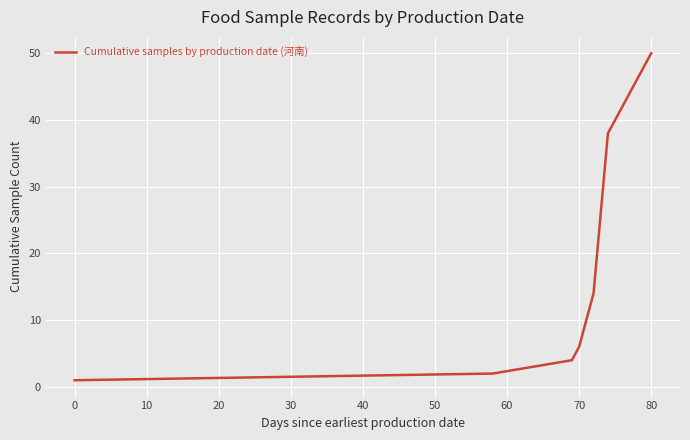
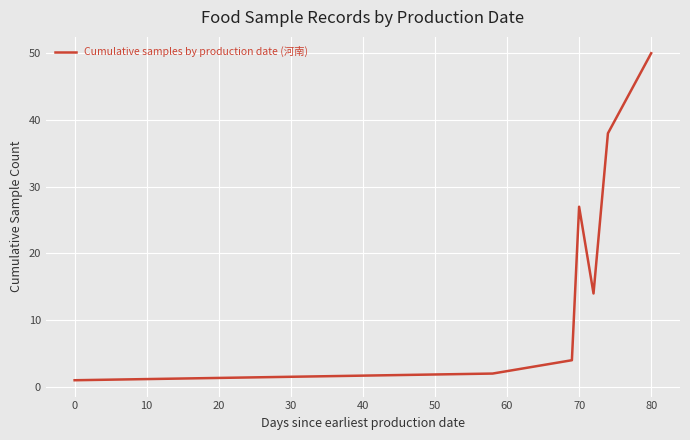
70: 6 -> 27
